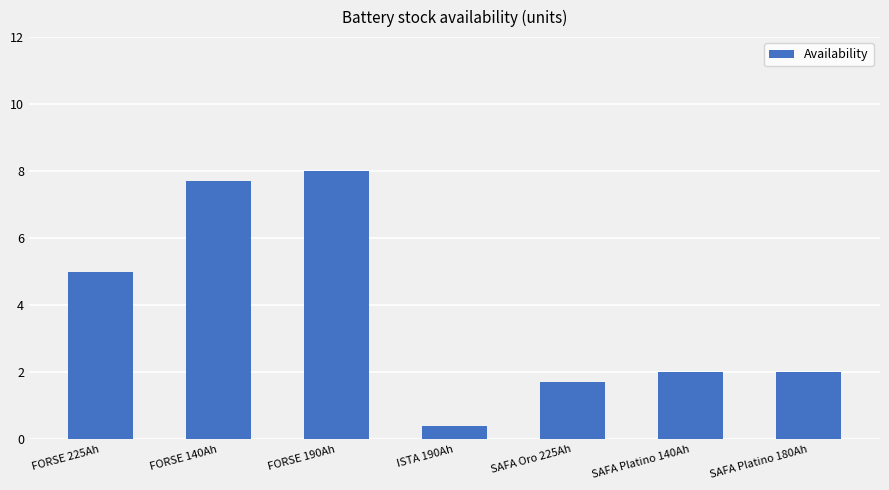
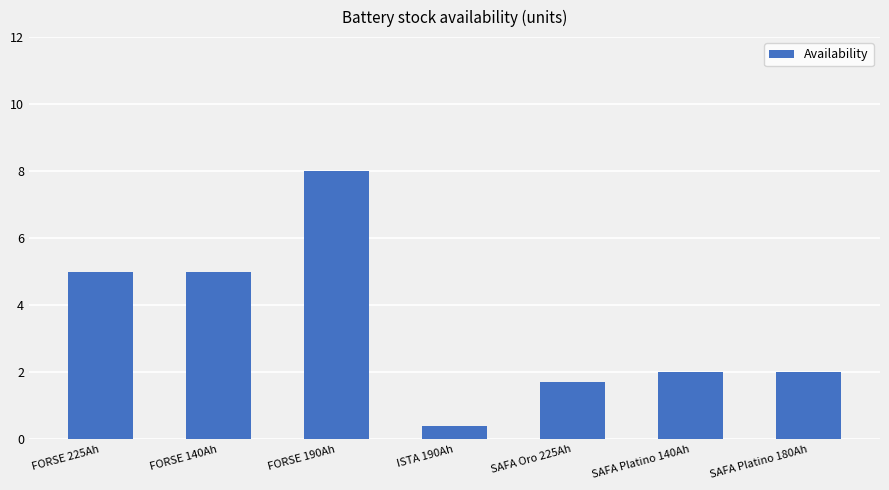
FORSE 140Ah: 7.7 -> 5.0
